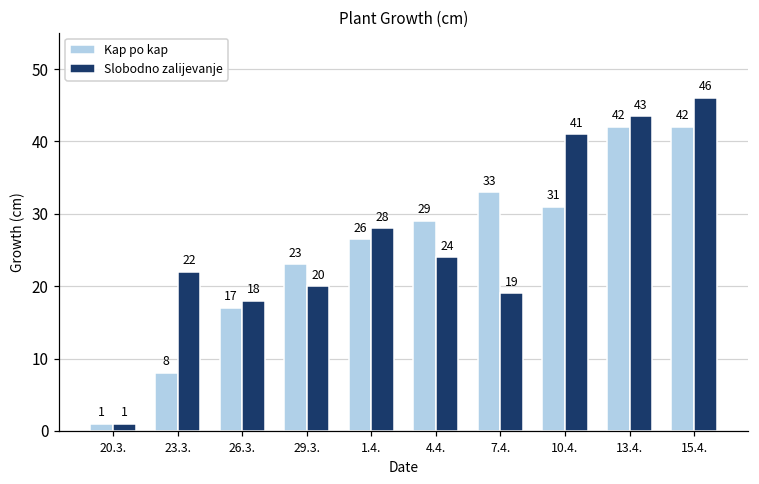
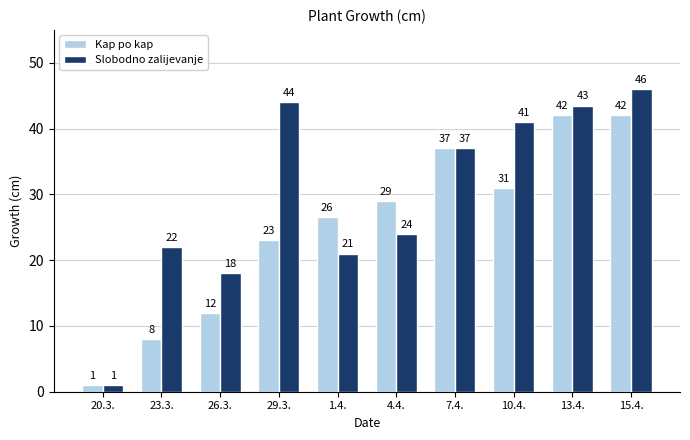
Kap po kap, 26.3.: 17 -> 12
Slobodno zalijevanje, 29.3.: 20 -> 44
Slobodno zalijevanje, 1.4.: 28 -> 21
Kap po kap, 7.4.: 33 -> 37
Slobodno zalijevanje, 7.4.: 19 -> 37
